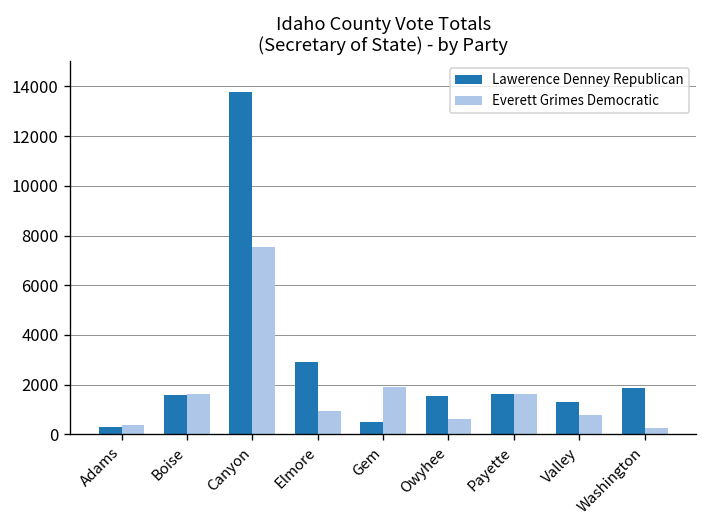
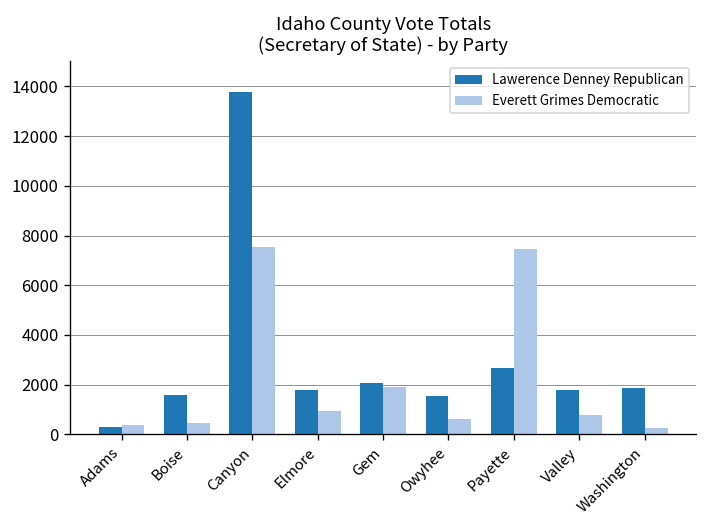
Everett Grimes Democratic, Boise: 1600 -> 500
Lawerence Denney Republican, Elmore: 2900 -> 1800
Lawerence Denney Republican, Gem: 500 -> 2100
Lawerence Denney Republican, Payette: 1600 -> 2700
Everett Grimes Democratic, Payette: 1600 -> 7500
Lawerence Denney Republican, Valley: 1300 -> 1800
